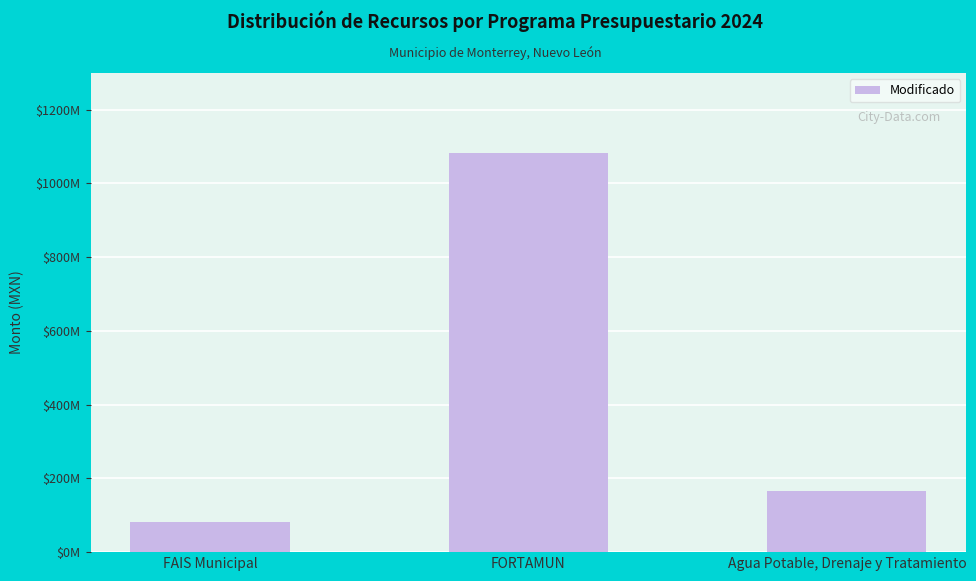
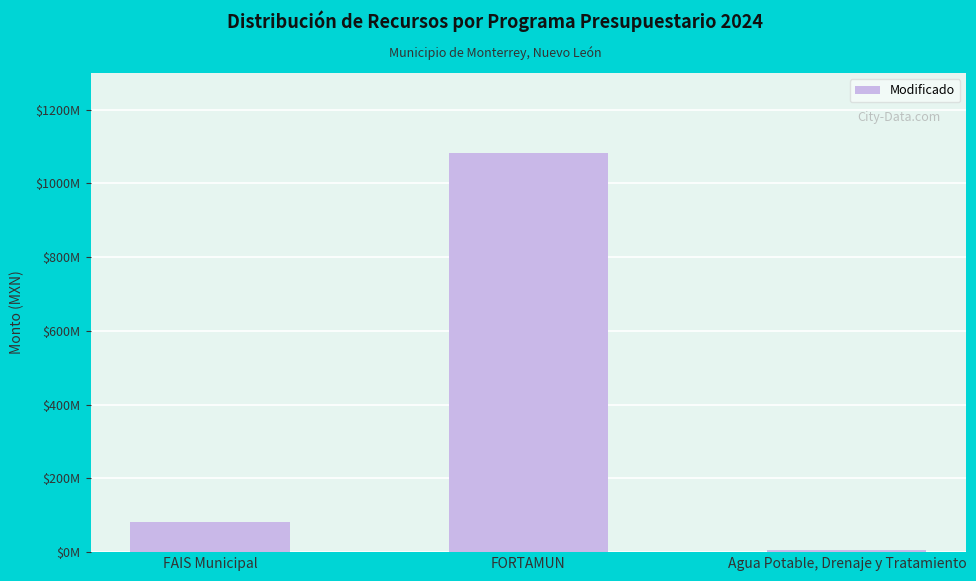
Agua Potable, Drenaje y Tratamiento: $170000000 -> $10000000
